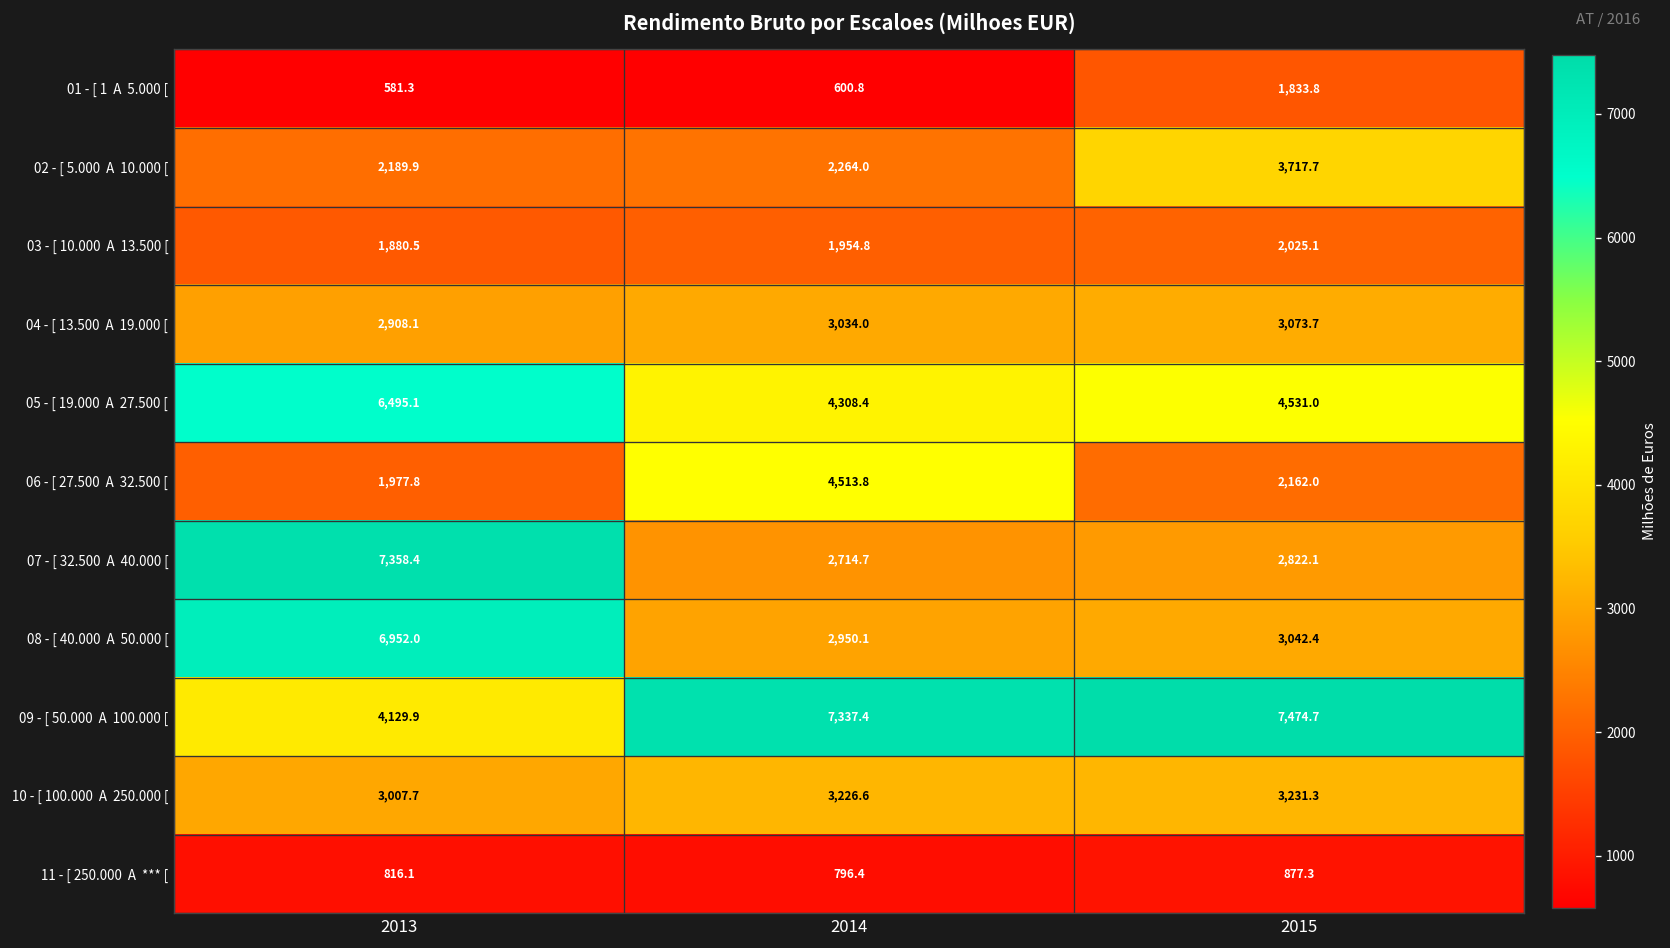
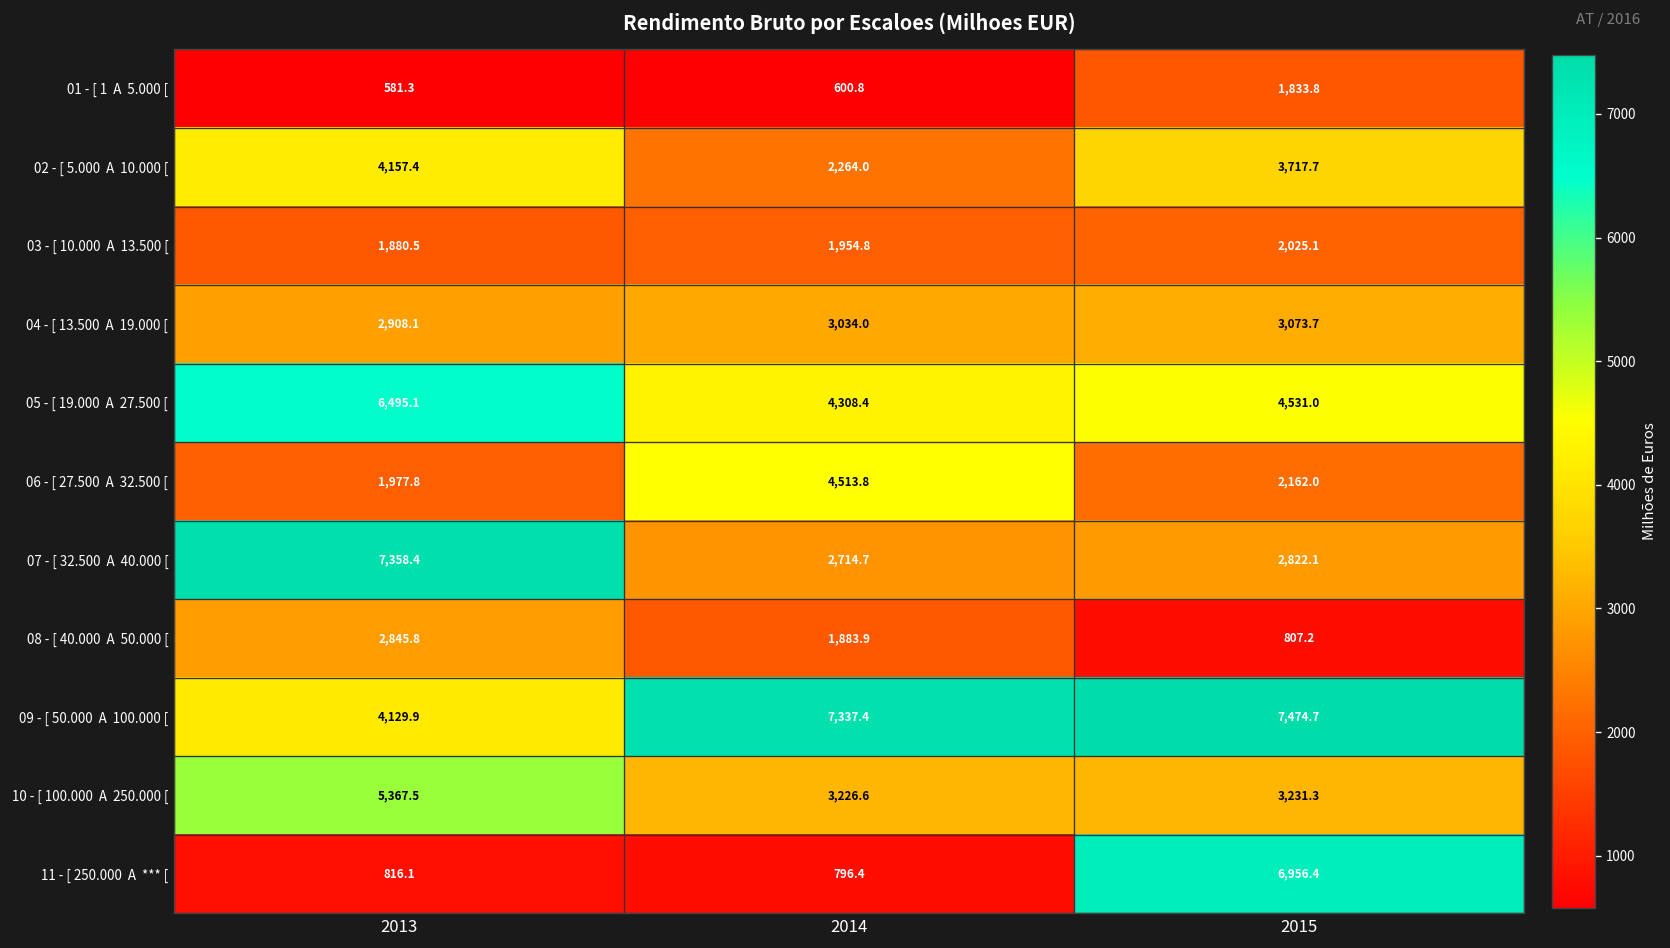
02 - [ 5.000 A 10.000 [, 2013: 2,189.9 -> 4,157.4
08 - [ 40.000 A 50.000 [, 2013: 6,952.0 -> 2,845.8
08 - [ 40.000 A 50.000 [, 2014: 2,950.1 -> 1,883.9
08 - [ 40.000 A 50.000 [, 2015: 3,042.4 -> 807.2
10 - [ 100.000 A 250.000 [, 2013: 3,007.7 -> 5,367.5
11 - [ 250.000 A *** [, 2015: 877.3 -> 6,956.4
